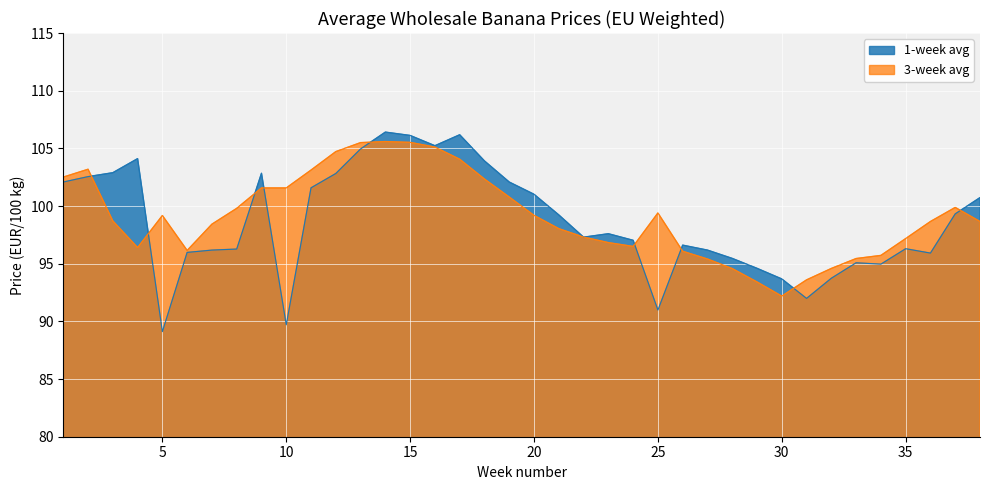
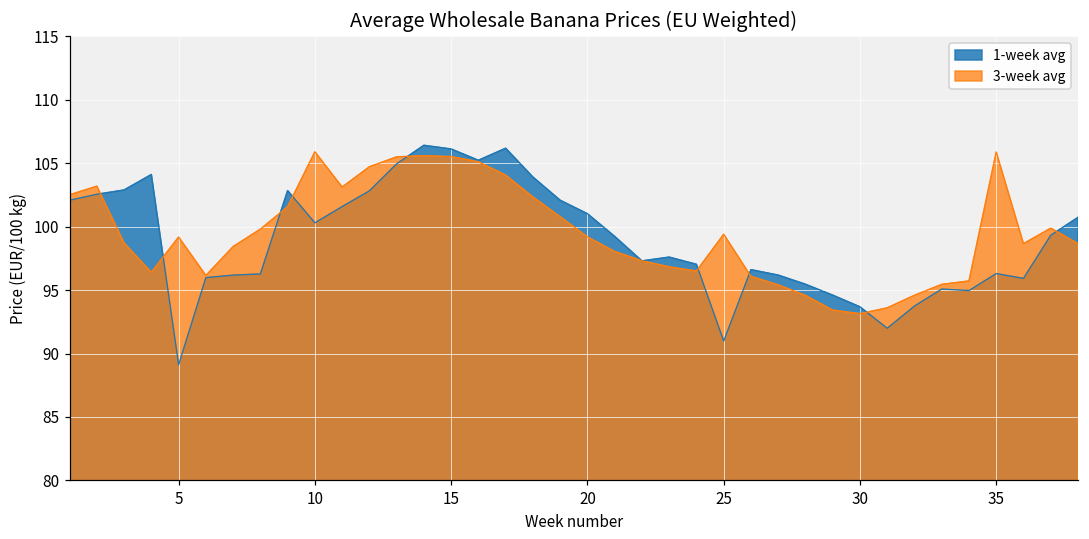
1-week avg, 10: 89.7 -> 100.3
3-week avg, 10: 101.6 -> 105.9
3-week avg, 30: 92.2 -> 93.1
3-week avg, 35: 97.2 -> 105.9
